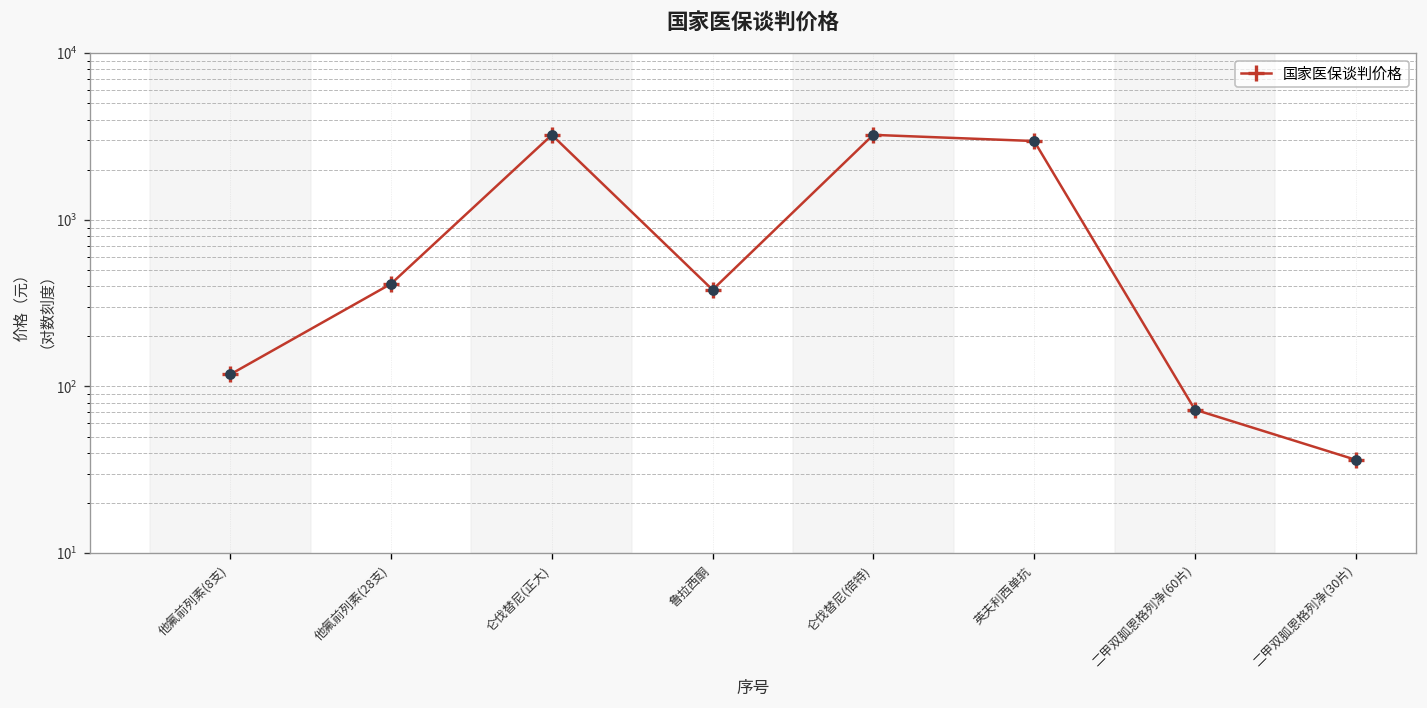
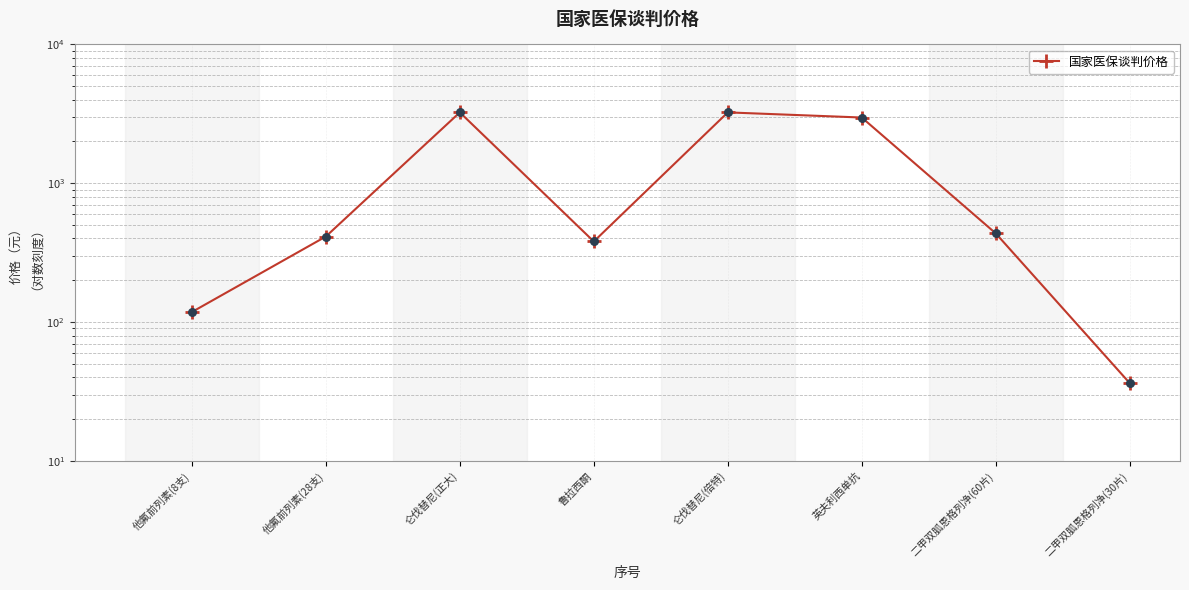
二甲双胍恩格列净(60片): 70 -> 440
